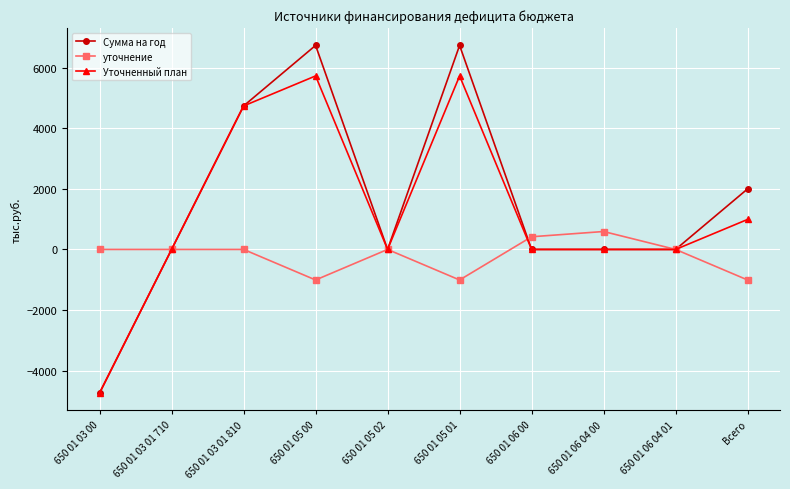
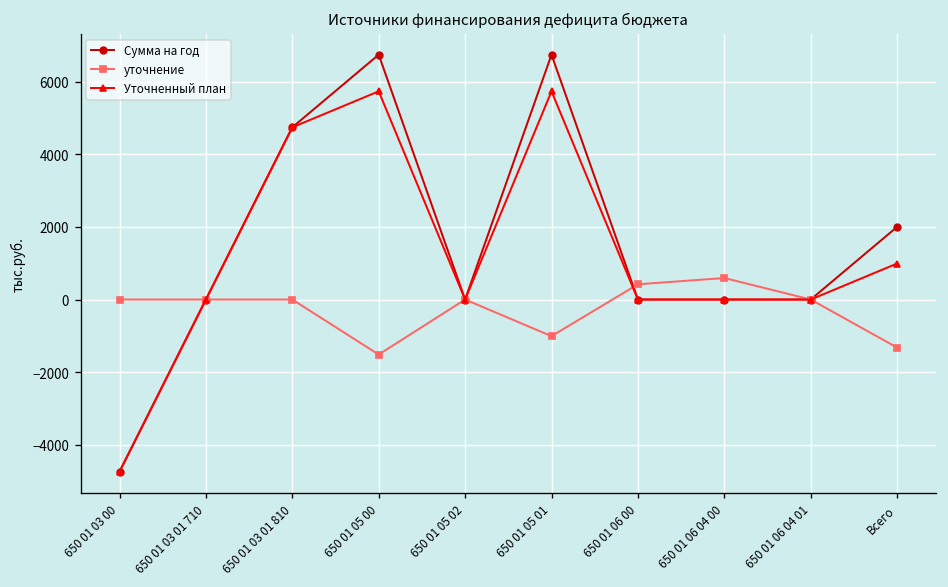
уточнение, 650 01 05 00: -1000 -> -1500
уточнение, Всего: -1000 -> -1300
